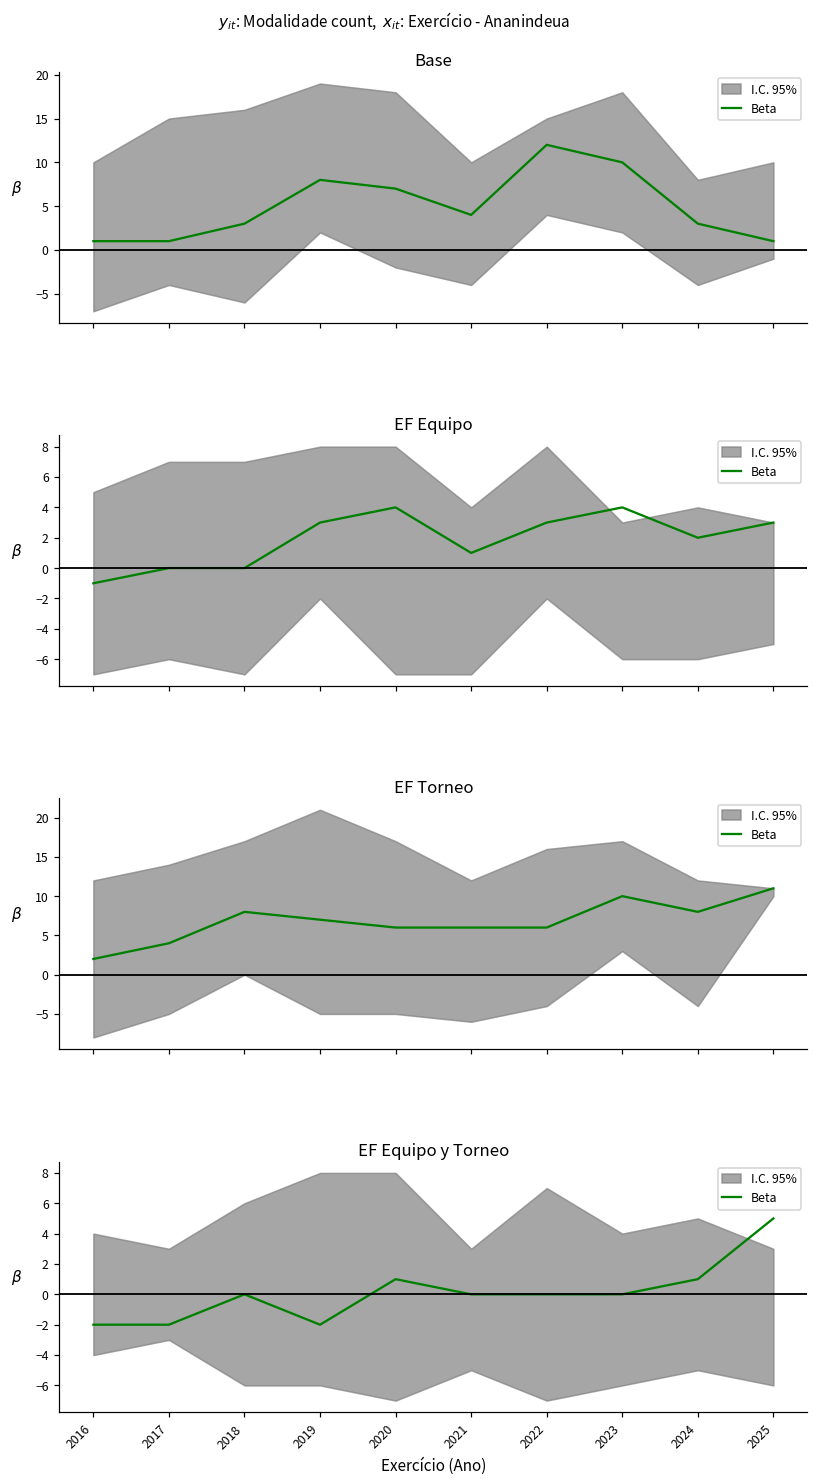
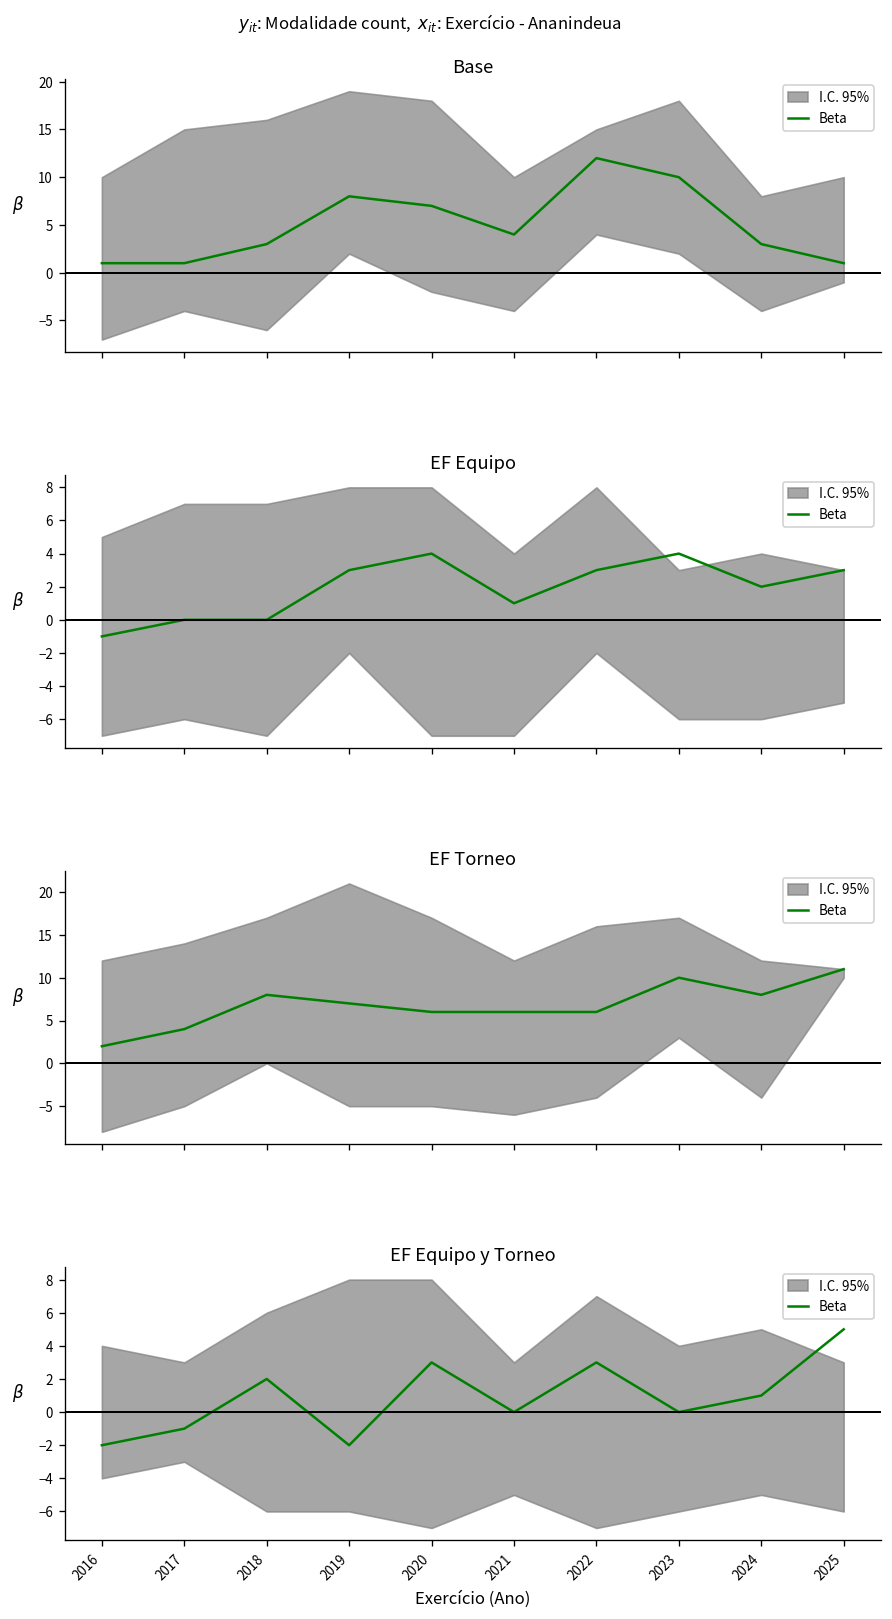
EF Equipo y Torneo, Beta, 2017: -2 -> -1
EF Equipo y Torneo, Beta, 2018: 0 -> 2
EF Equipo y Torneo, Beta, 2020: 1 -> 3
EF Equipo y Torneo, Beta, 2022: 0 -> 3
